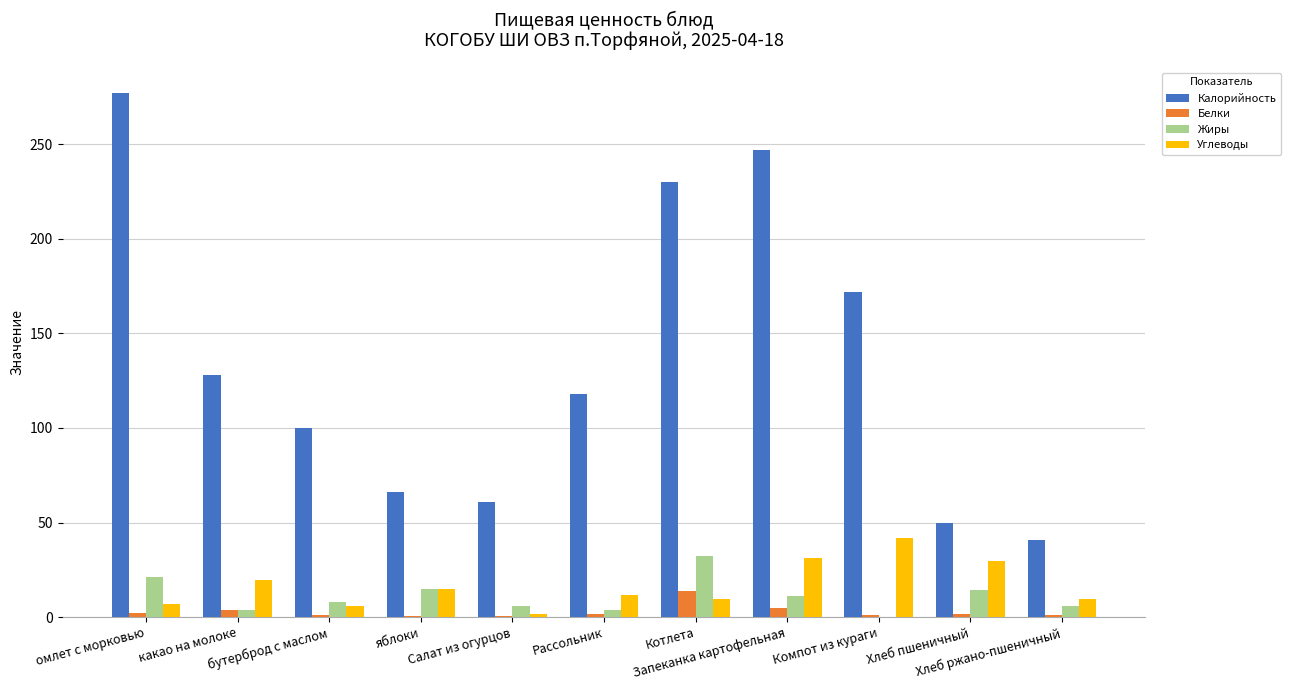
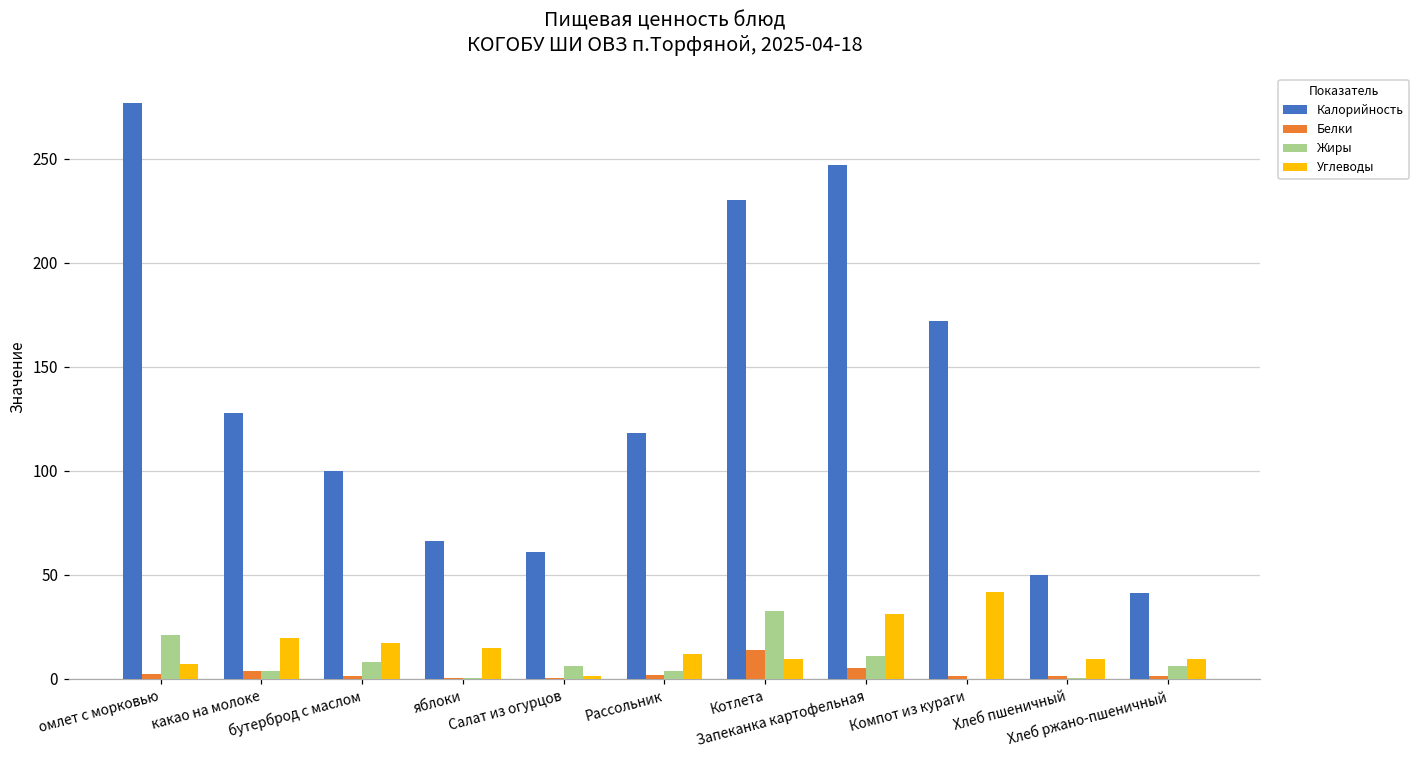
Углеводы, бутерброд с маслом: 6 -> 17
Жиры, яблоки: 15 -> 1
Жиры, Хлеб пшеничный: 14 -> 1
Углеводы, Хлеб пшеничный: 29 -> 10
